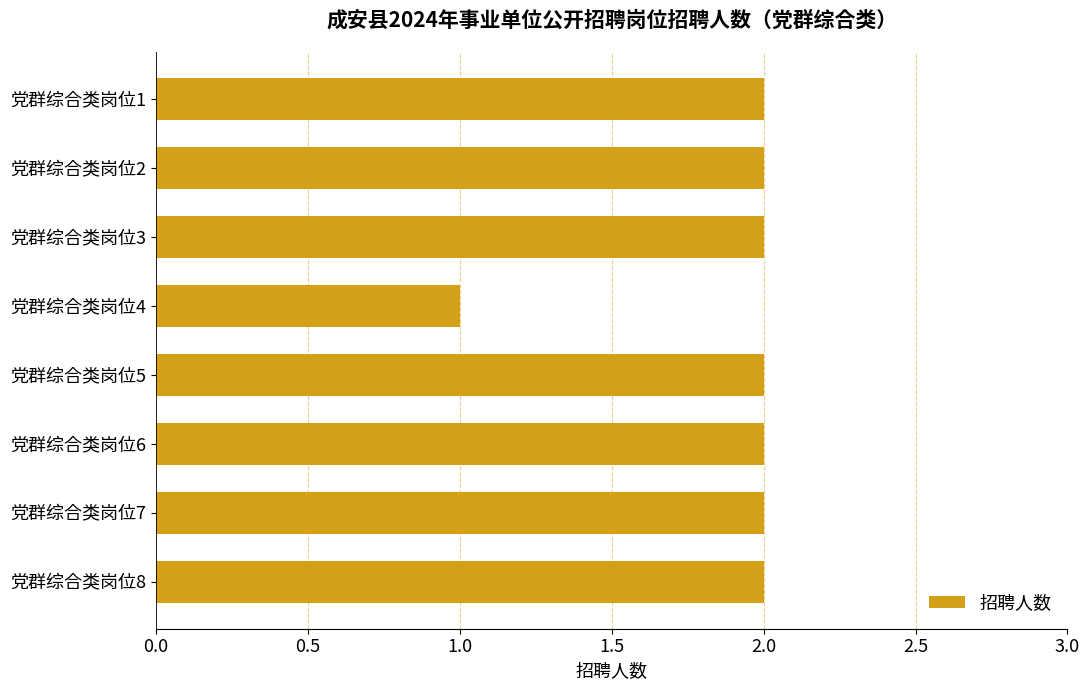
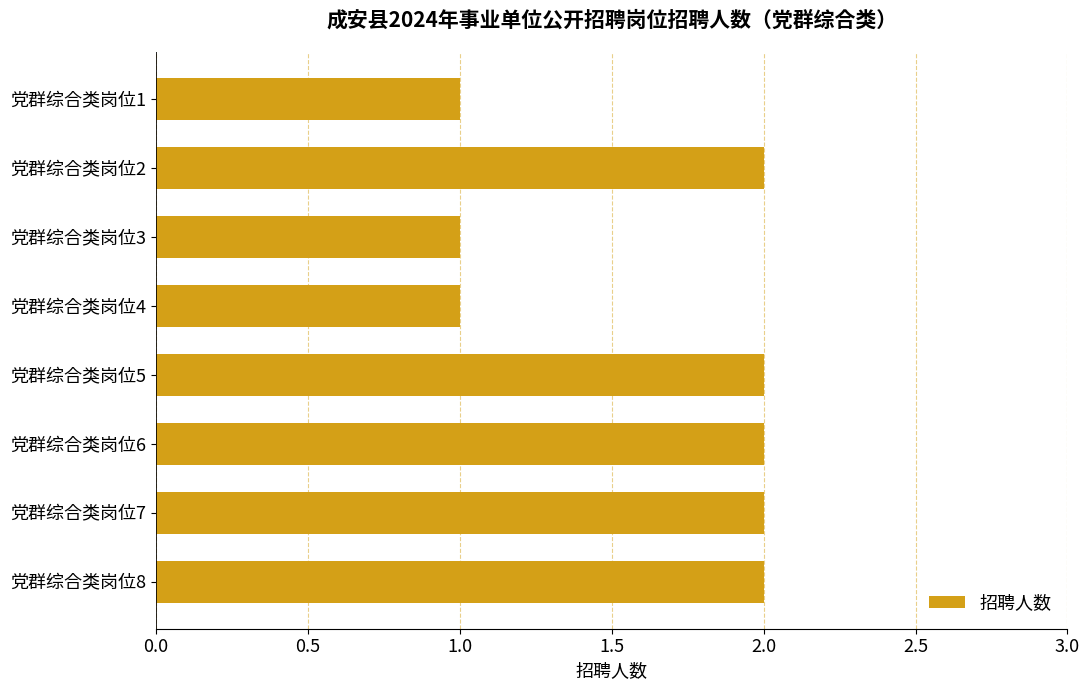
党群综合类岗位1: 2 -> 1
党群综合类岗位3: 2 -> 1
